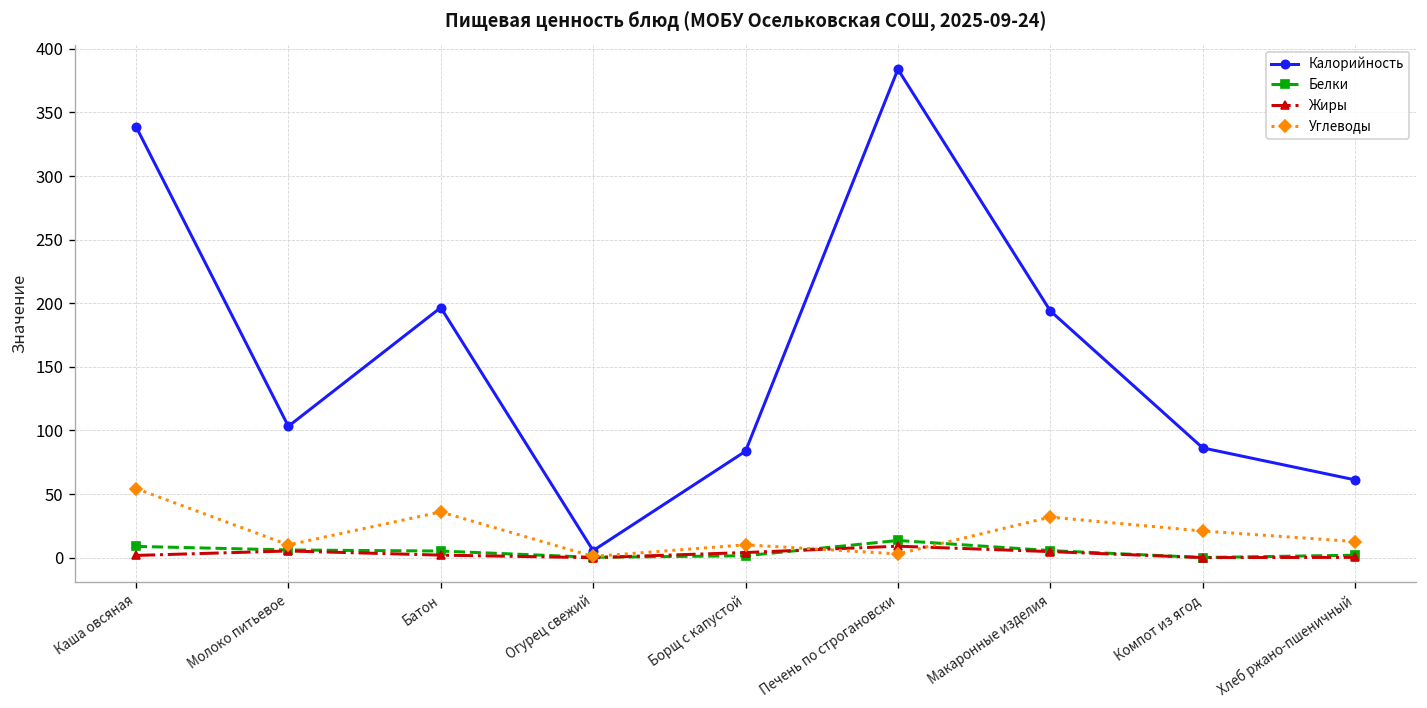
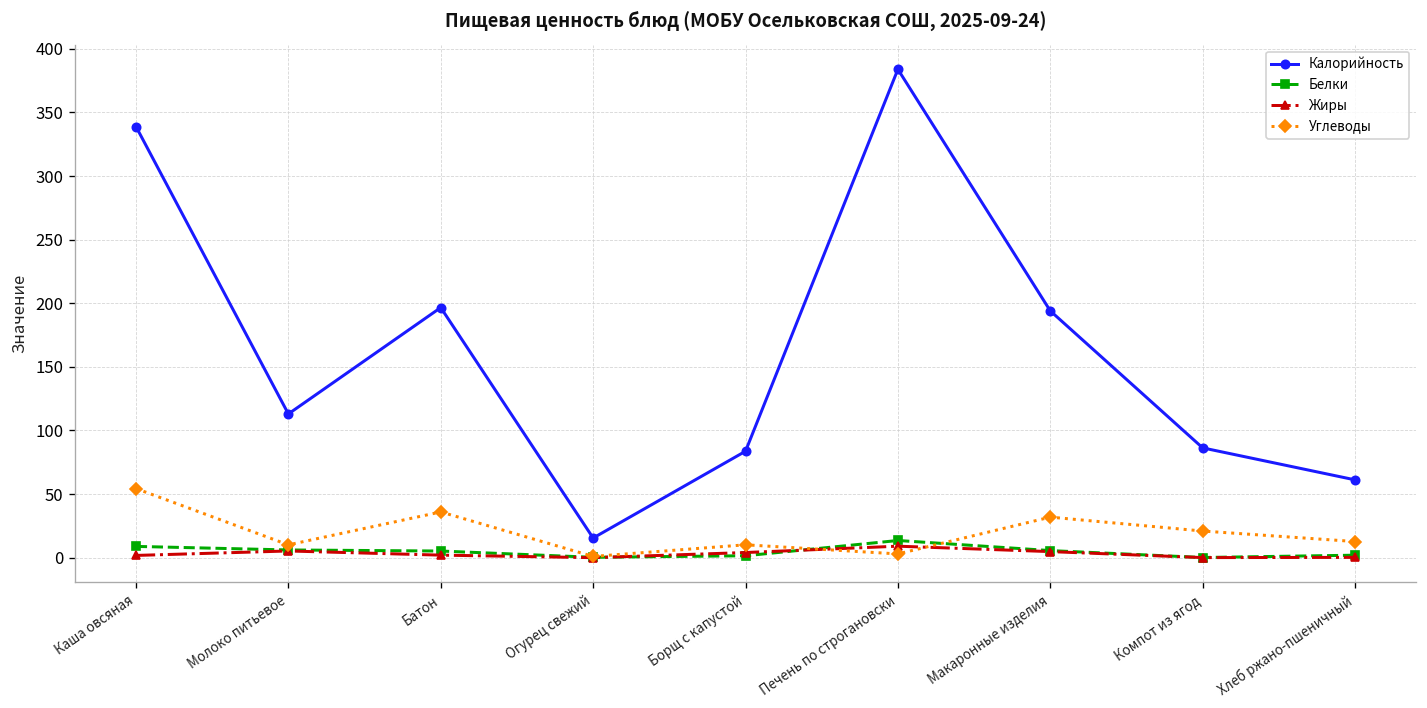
Калорийность, Молоко питьевое: 103 -> 113
Калорийность, Огурец свежий: 6 -> 15
